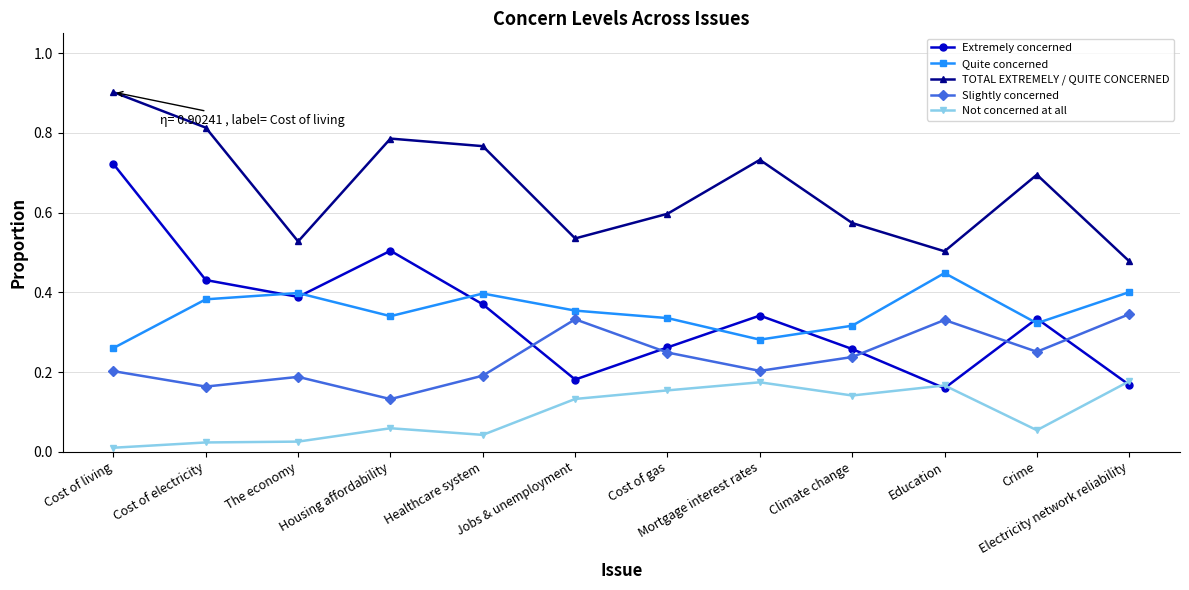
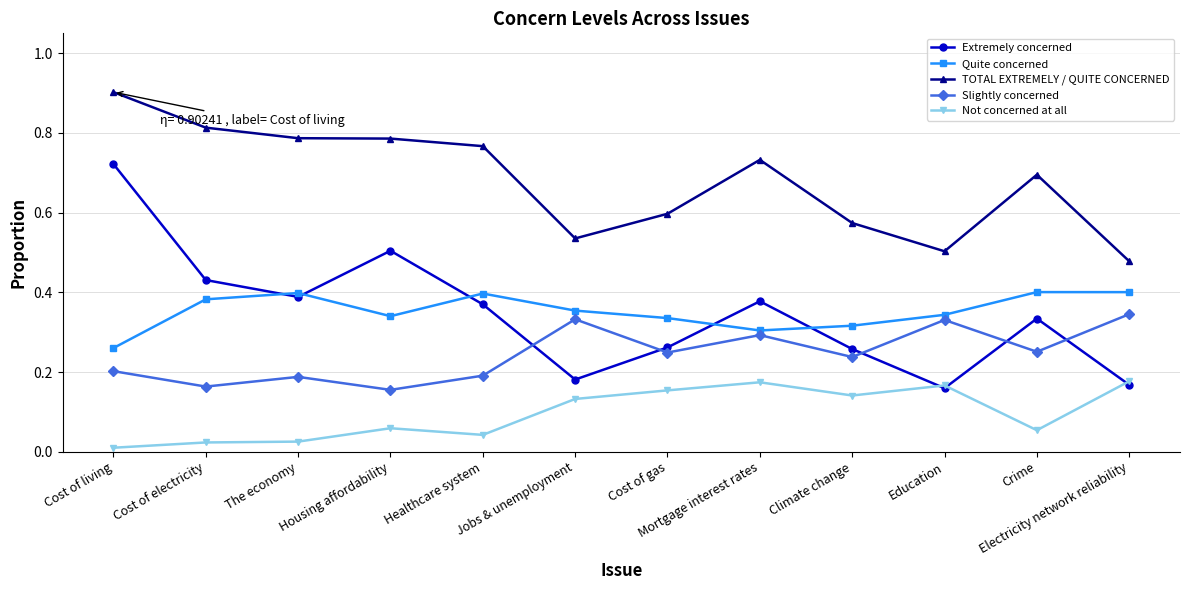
TOTAL EXTREMELY / QUITE CONCERNED, The economy: 0.53 -> 0.79
Slightly concerned, Housing affordability: 0.13 -> 0.16
Extremely concerned, Mortgage interest rates: 0.34 -> 0.38
Quite concerned, Mortgage interest rates: 0.28 -> 0.30
Slightly concerned, Mortgage interest rates: 0.20 -> 0.29
Quite concerned, Education: 0.45 -> 0.34
Quite concerned, Crime: 0.32 -> 0.40
